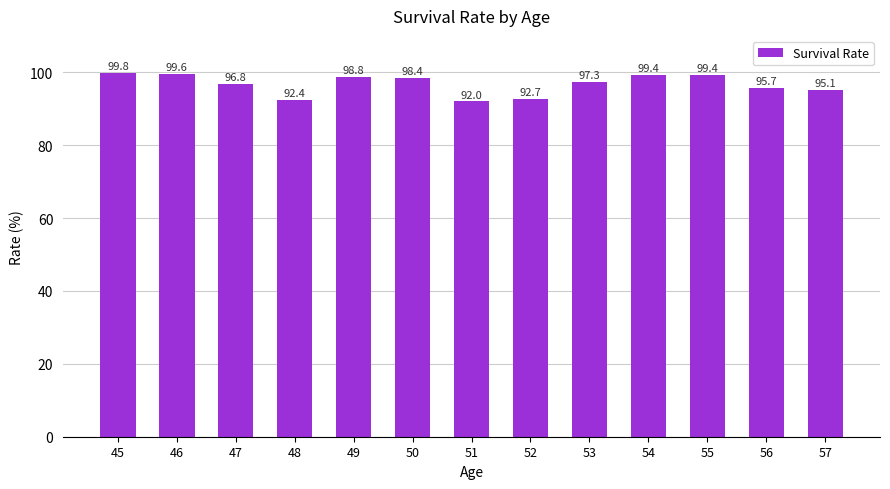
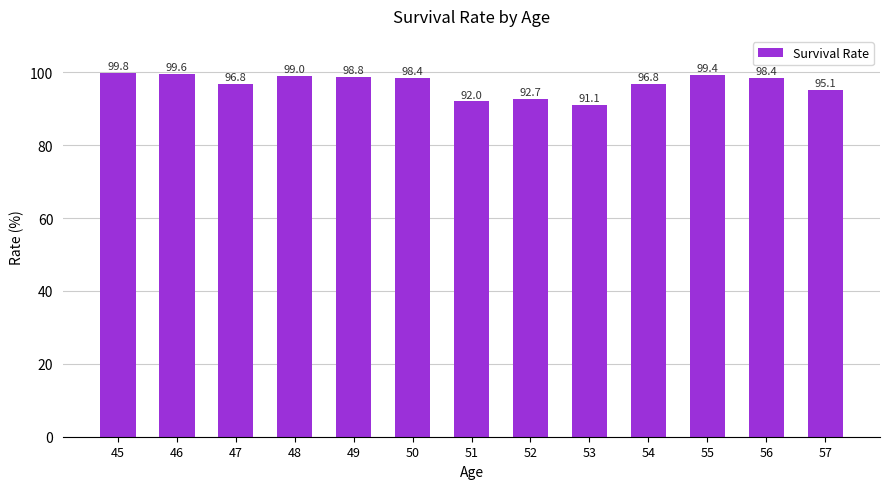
48: 92.4 -> 99.0
53: 97.3 -> 91.1
54: 99.4 -> 96.8
56: 95.7 -> 98.4
